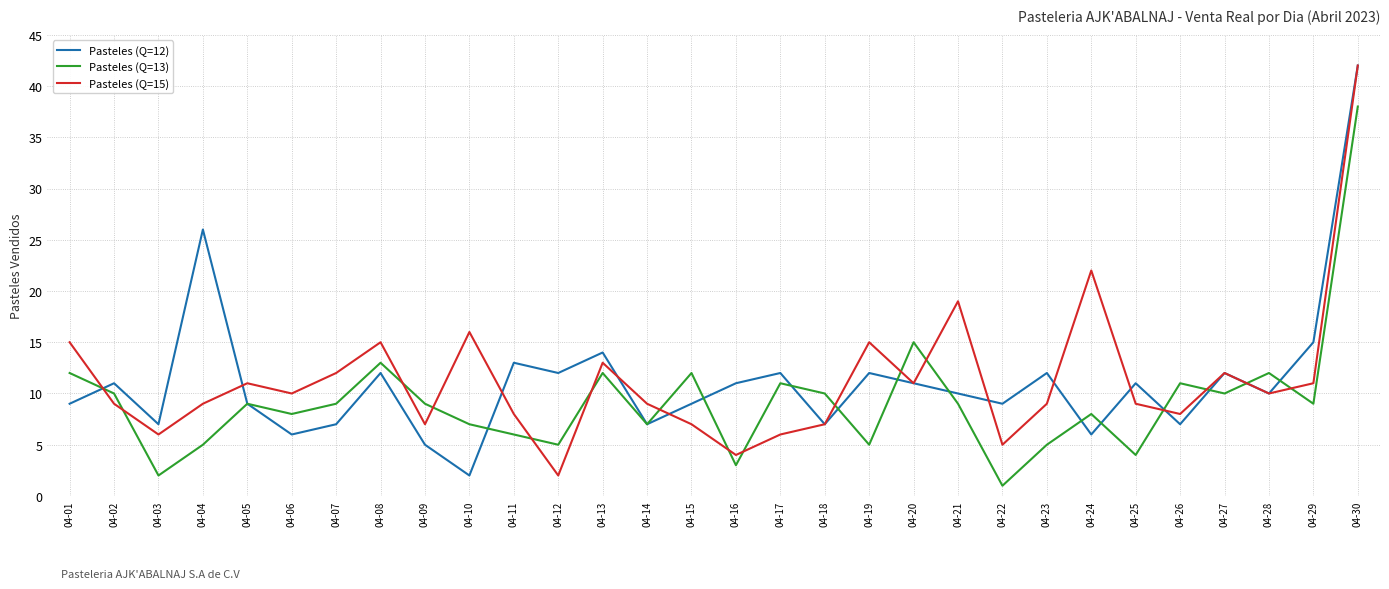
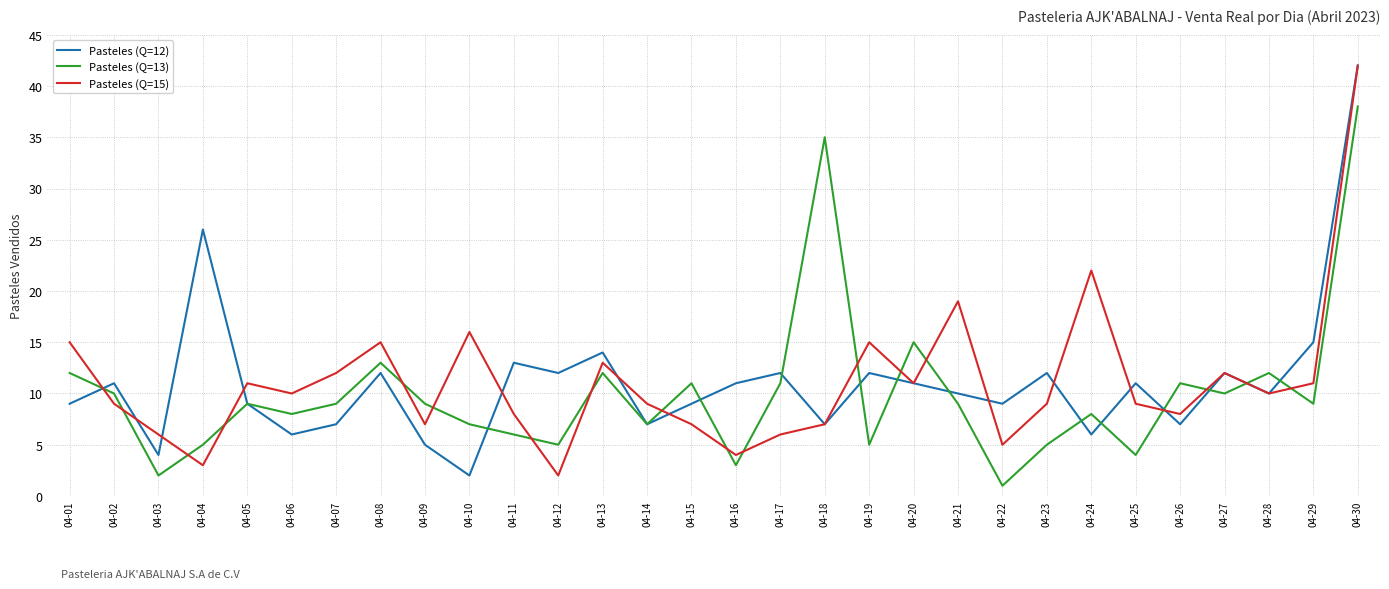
Pasteles (Q=12), 04-03: 7 -> 4
Pasteles (Q=15), 04-04: 9 -> 3
Pasteles (Q=13), 04-15: 12 -> 11
Pasteles (Q=13), 04-18: 10 -> 35
